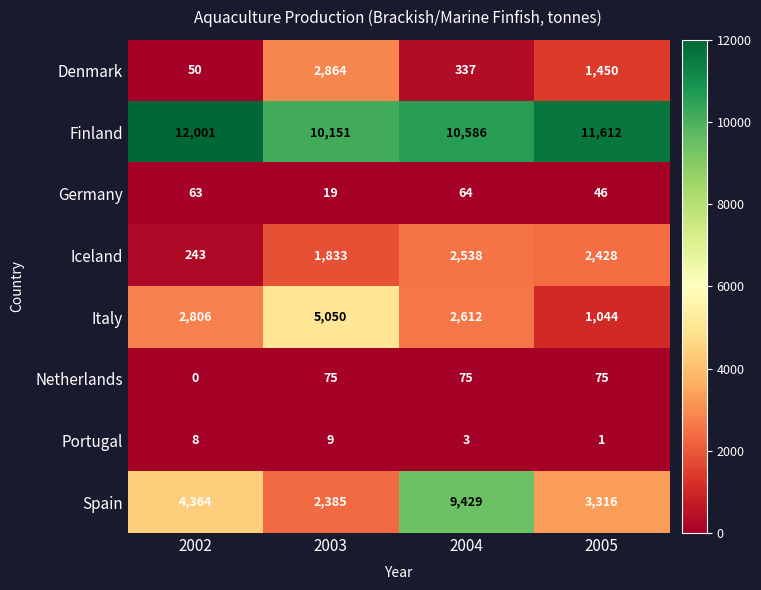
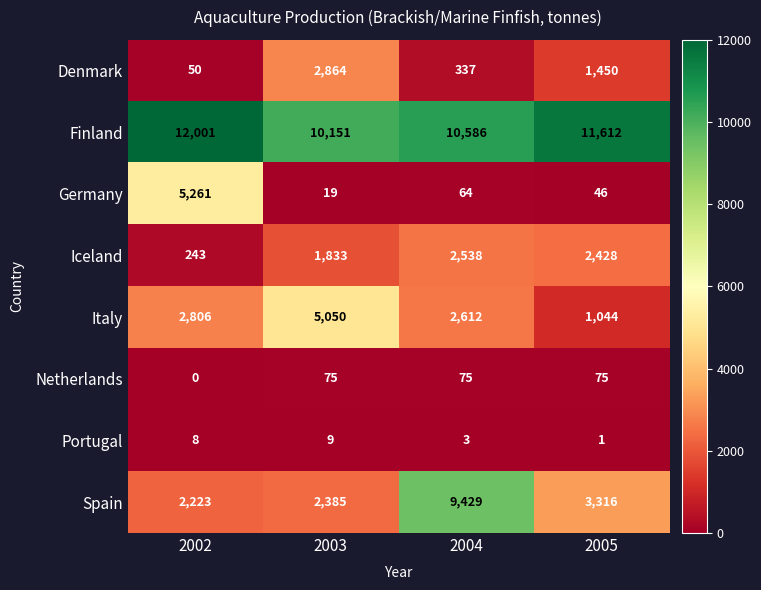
Germany, 2002: 63 -> 5,261
Spain, 2002: 4,364 -> 2,223
